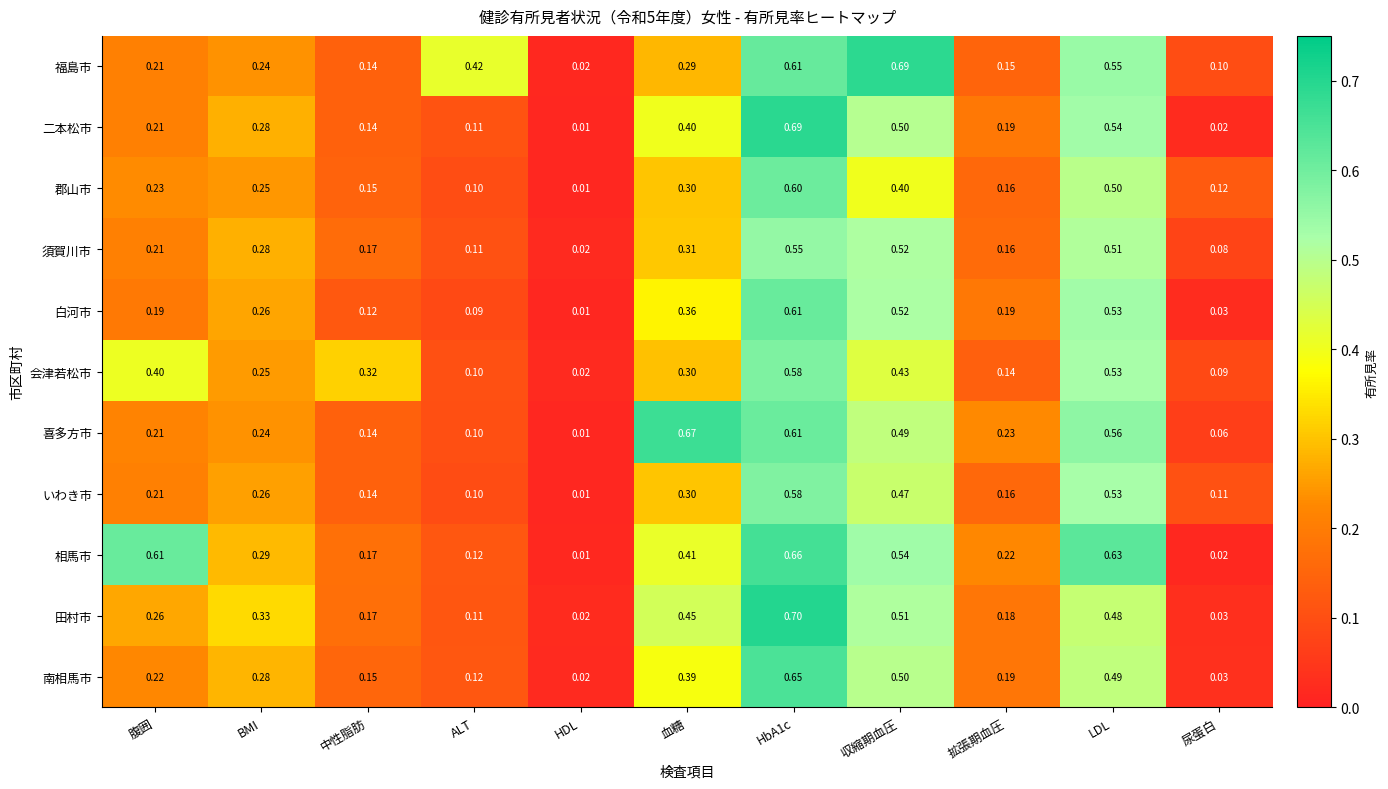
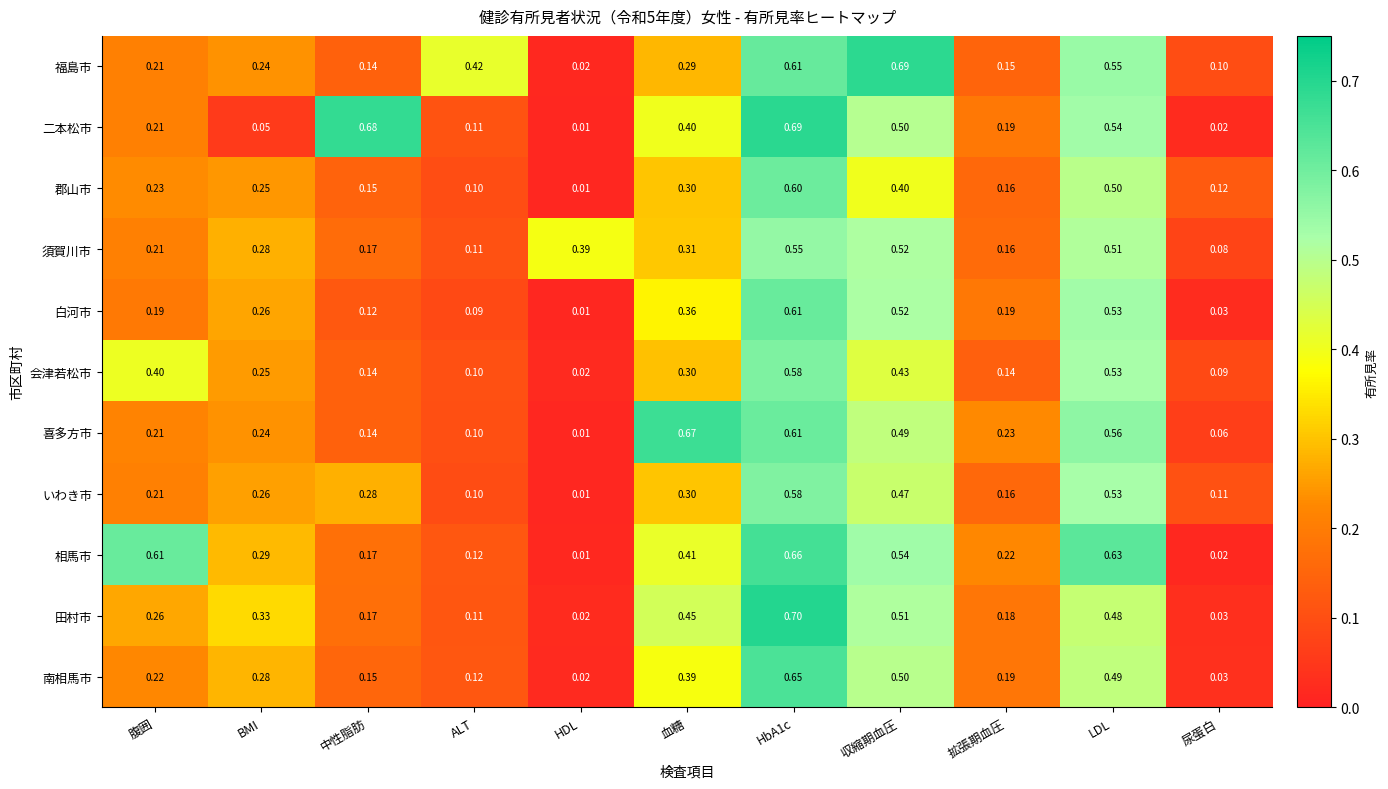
二本松市, BMI: 0.28 -> 0.05
二本松市, 中性脂肪: 0.14 -> 0.68
須賀川市, HDL: 0.02 -> 0.39
会津若松市, 中性脂肪: 0.32 -> 0.14
いわき市, 中性脂肪: 0.14 -> 0.28
